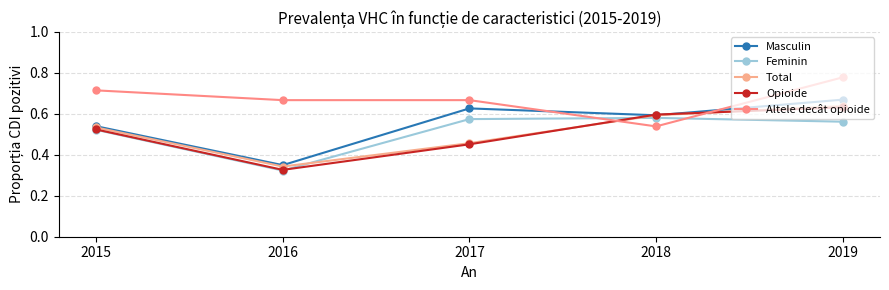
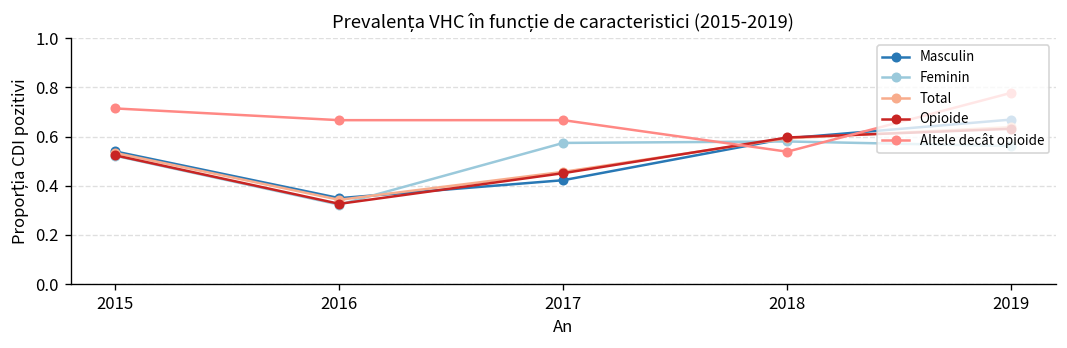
Masculin, 2017: 0.63 -> 0.42
